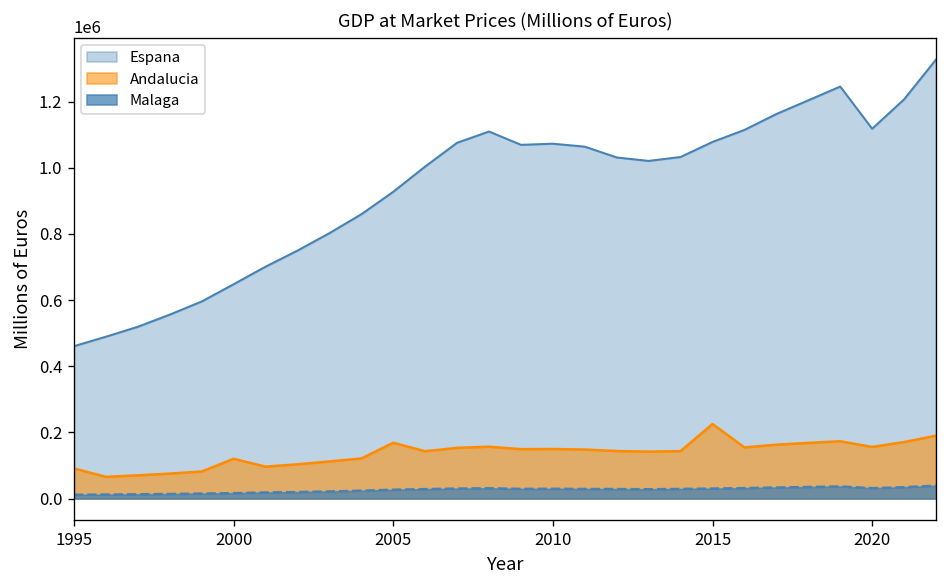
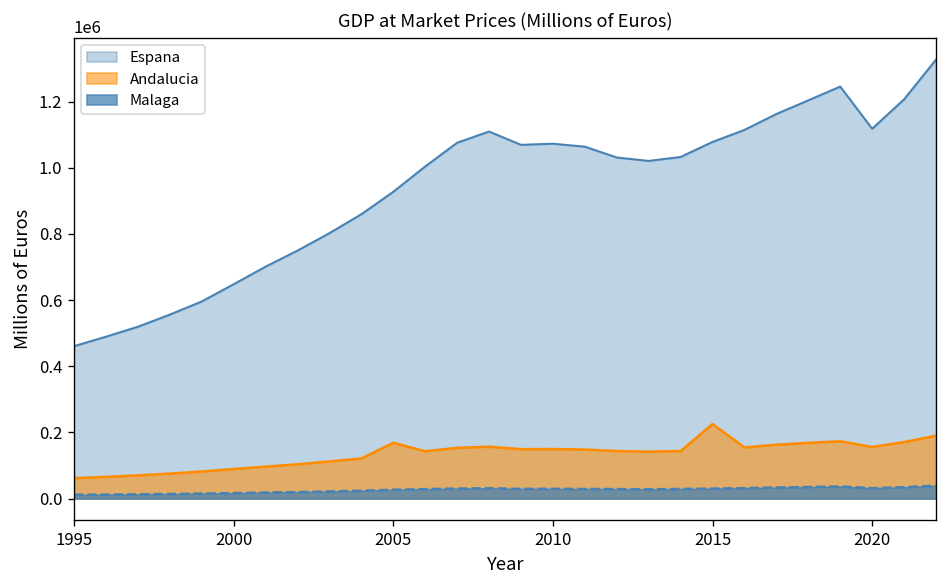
Andalucia, 1995: 90000 -> 60000
Andalucia, 2000: 120000 -> 90000
